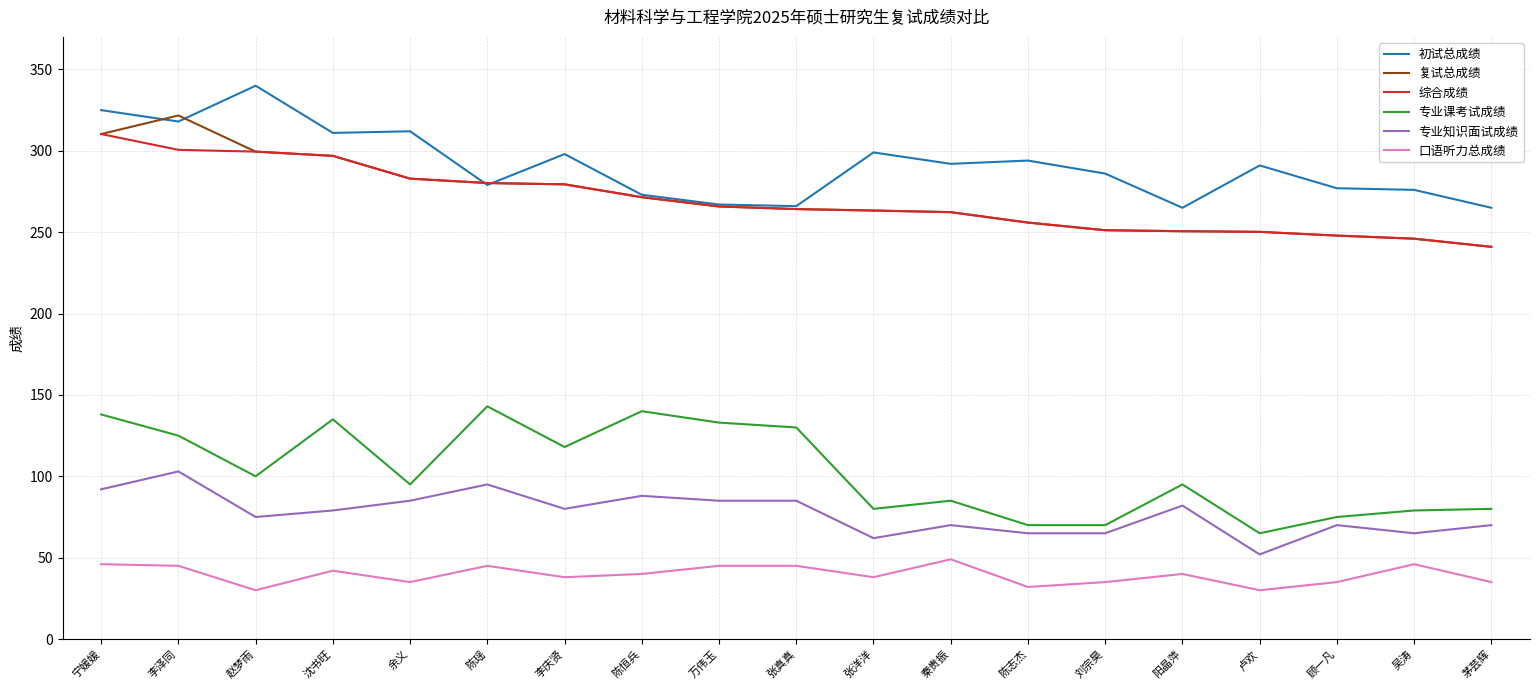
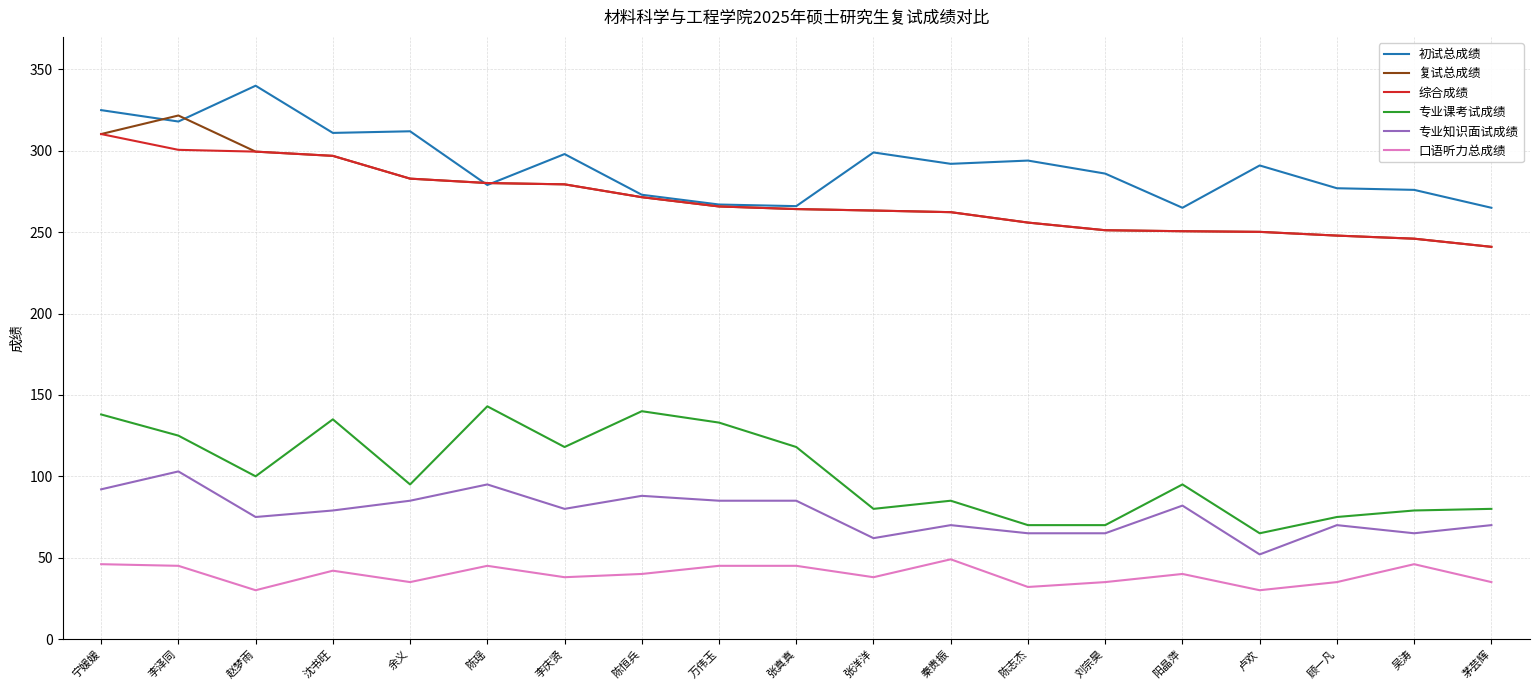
专业课考试成绩, 张真真: 130 -> 118
